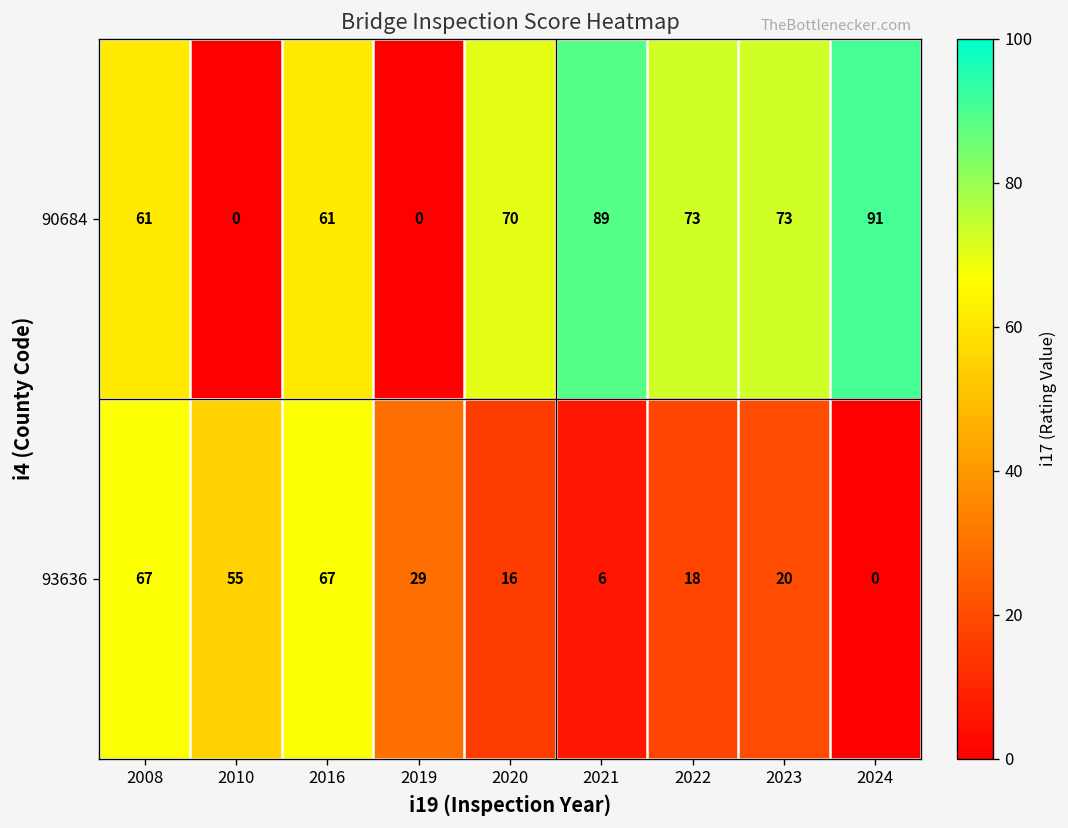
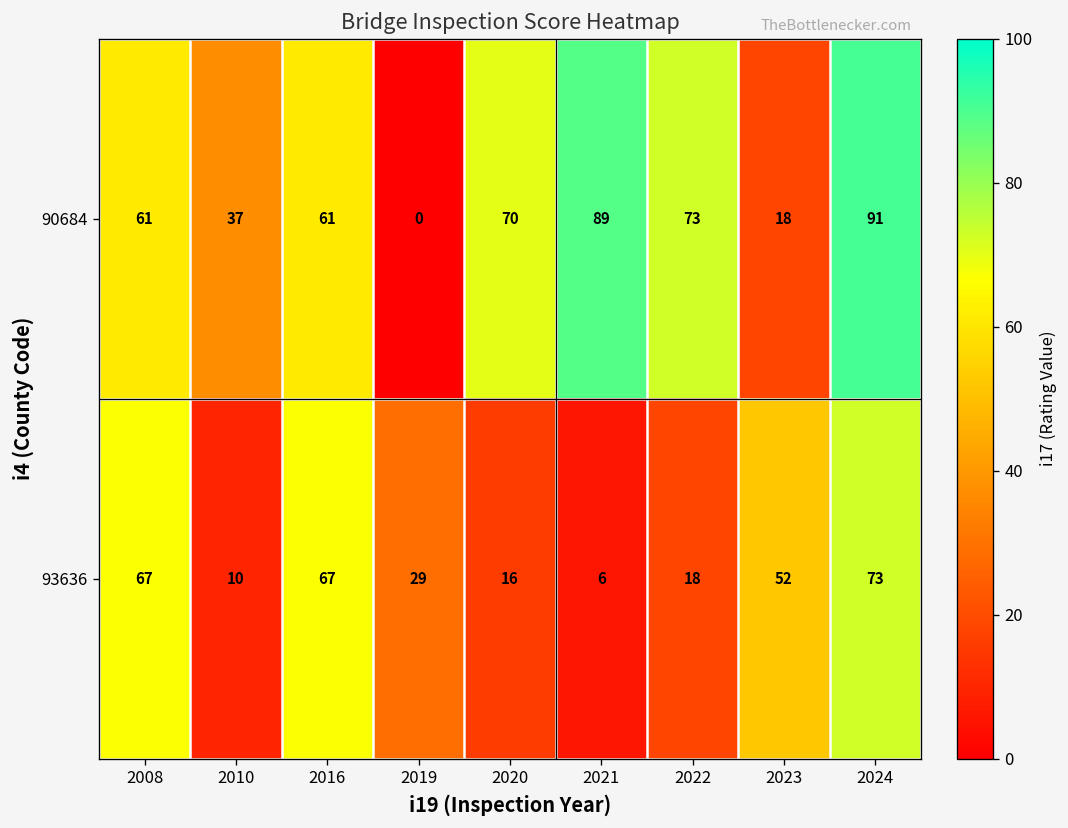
90684, 2010: 0 -> 37
90684, 2023: 73 -> 18
93636, 2010: 55 -> 10
93636, 2023: 20 -> 52
93636, 2024: 0 -> 73
